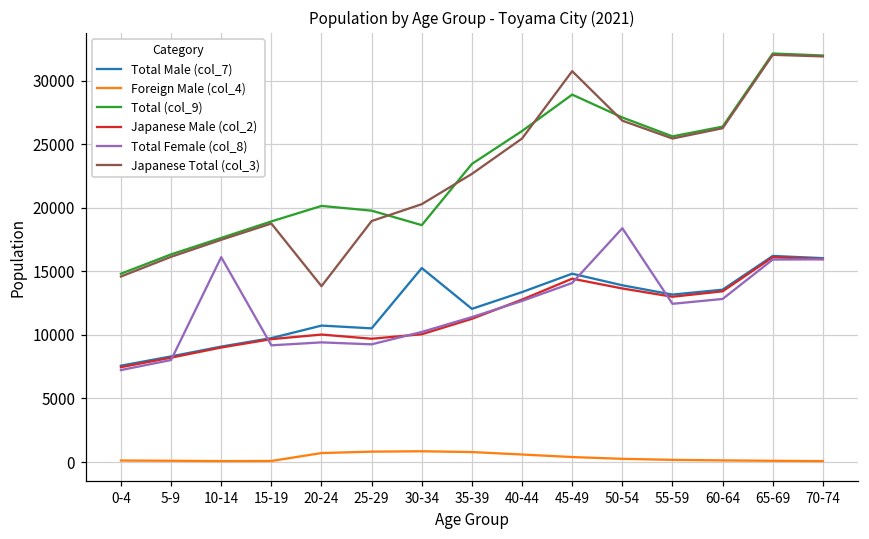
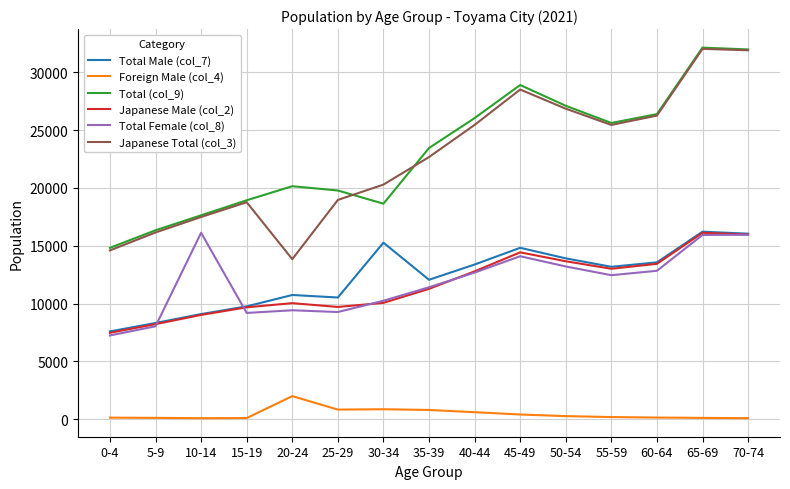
Foreign Male (col_4), 20-24: 700 -> 2000
Japanese Total (col_3), 45-49: 30800 -> 28500
Total Female (col_8), 50-54: 18400 -> 13200
